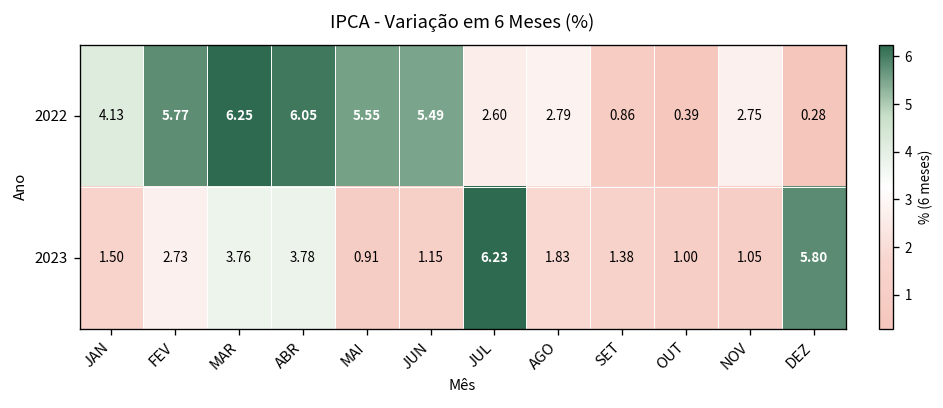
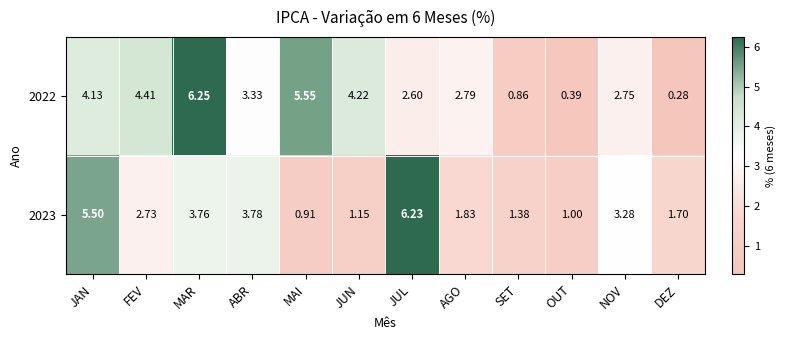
2022, FEV: 5.77 -> 4.41
2022, ABR: 6.05 -> 3.33
2022, JUN: 5.49 -> 4.22
2023, JAN: 1.50 -> 5.50
2023, NOV: 1.05 -> 3.28
2023, DEZ: 5.80 -> 1.70
